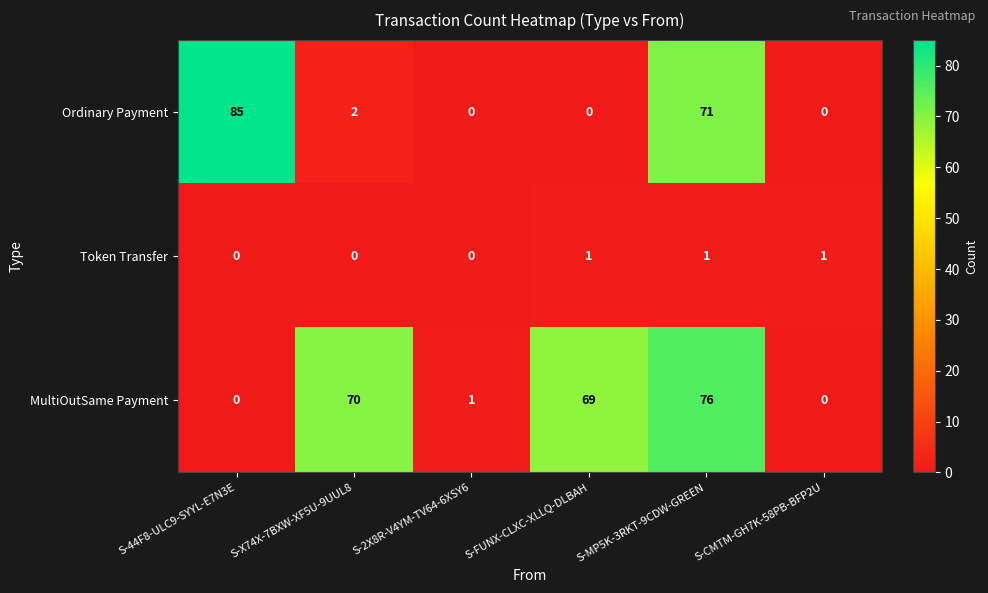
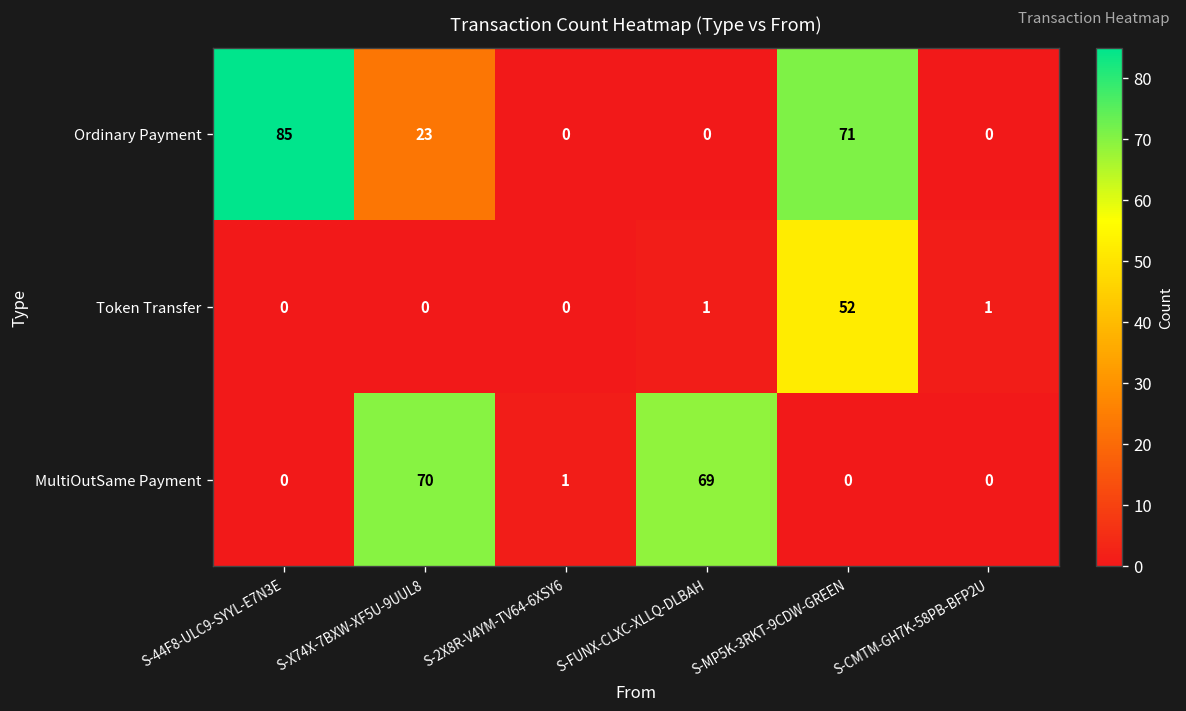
Ordinary Payment, S-X74X-7BXW-XF5U-9UUL8: 2 -> 23
Token Transfer, S-MP5K-3RKT-9CDW-GREEN: 1 -> 52
MultiOutSame Payment, S-MP5K-3RKT-9CDW-GREEN: 76 -> 0
